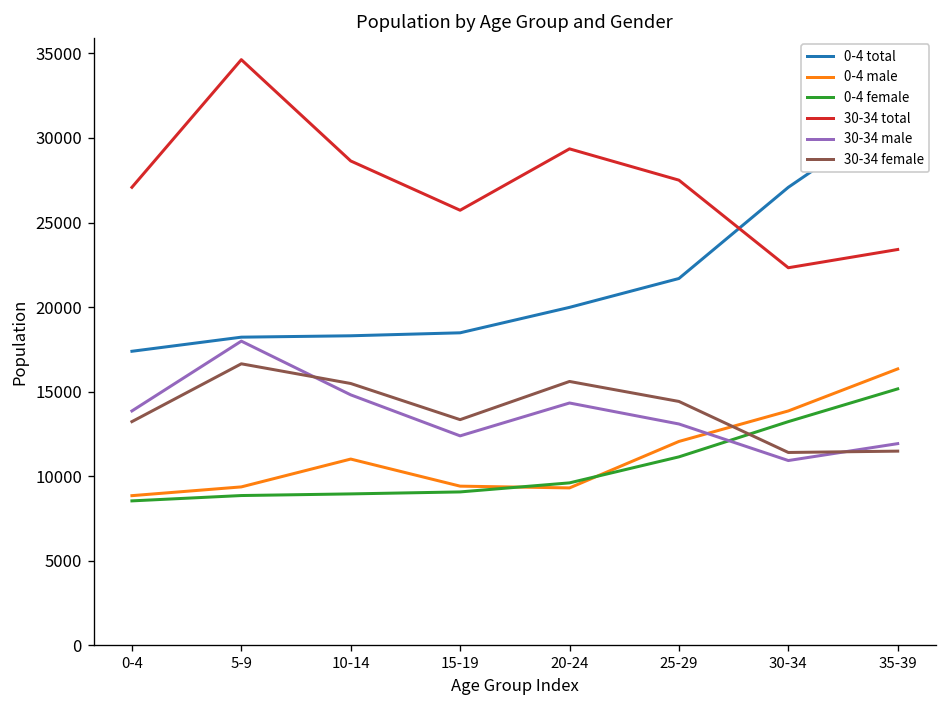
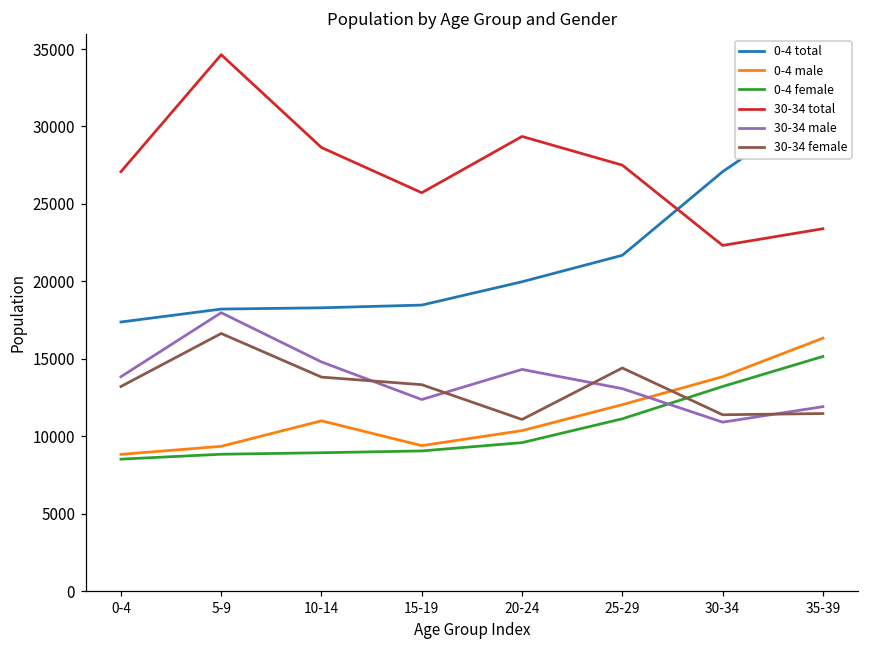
30-34 female, 10-14: 15500 -> 13800
0-4 male, 20-24: 9300 -> 10400
30-34 female, 20-24: 15600 -> 11100
